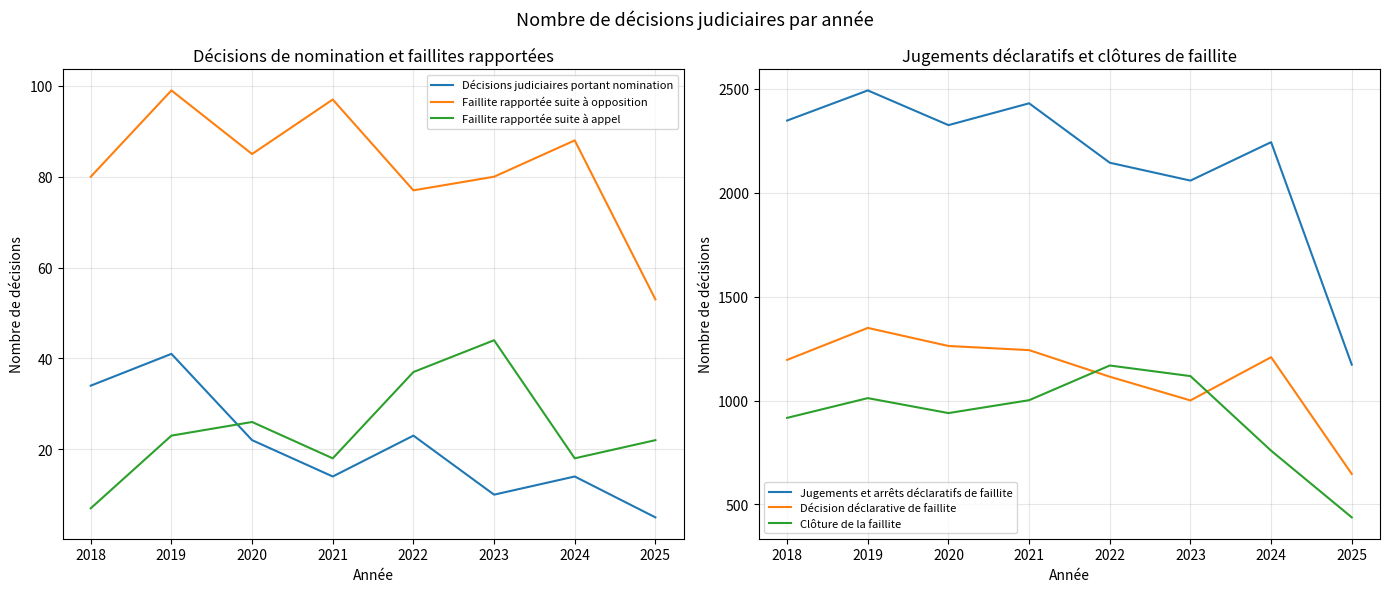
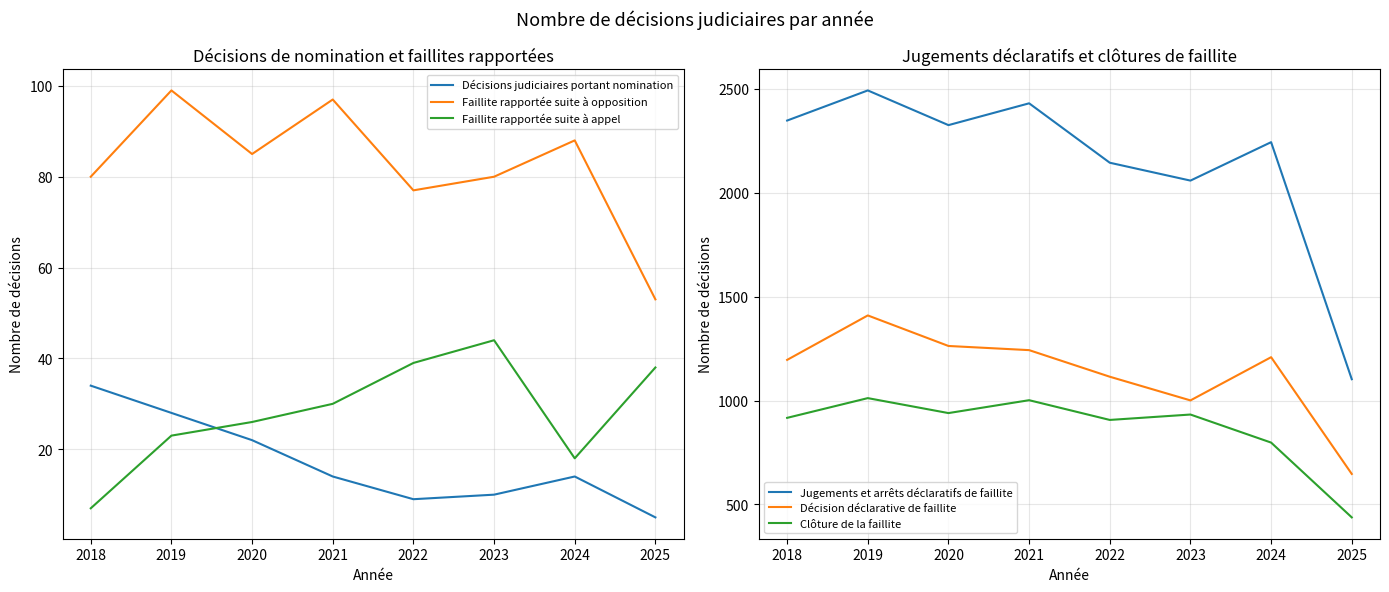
Décisions de nomination et faillites rapportées, Décisions judiciaires portant nomination, 2019: 41 -> 28
Décisions de nomination et faillites rapportées, Faillite rapportée suite à appel, 2021: 18 -> 30
Décisions de nomination et faillites rapportées, Décisions judiciaires portant nomination, 2022: 23 -> 9
Décisions de nomination et faillites rapportées, Faillite rapportée suite à appel, 2022: 37 -> 39
Décisions de nomination et faillites rapportées, Faillite rapportée suite à appel, 2025: 22 -> 38
Jugements déclaratifs et clôtures de faillite, Décision déclarative de faillite, 2019: 1350 -> 1410
Jugements déclaratifs et clôtures de faillite, Clôture de la faillite, 2022: 1170 -> 910
Jugements déclaratifs et clôtures de faillite, Clôture de la faillite, 2023: 1120 -> 930
Jugements déclaratifs et clôtures de faillite, Clôture de la faillite, 2024: 760 -> 800
Jugements déclaratifs et clôtures de faillite, Jugements et arrêts déclaratifs de faillite, 2025: 1170 -> 1100
